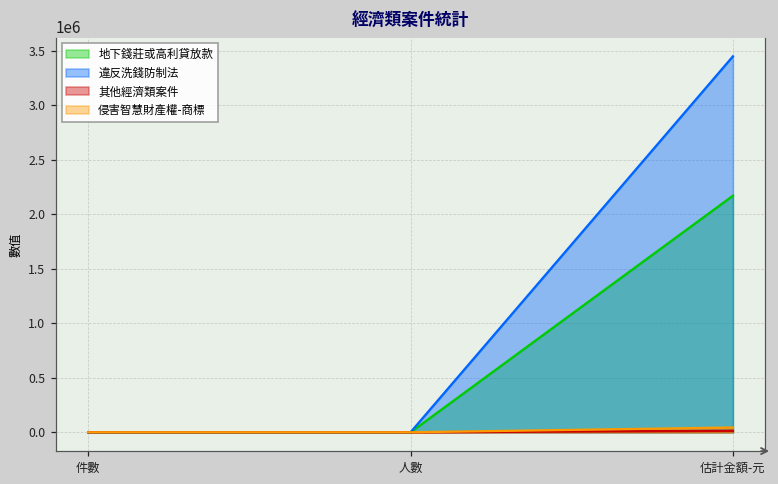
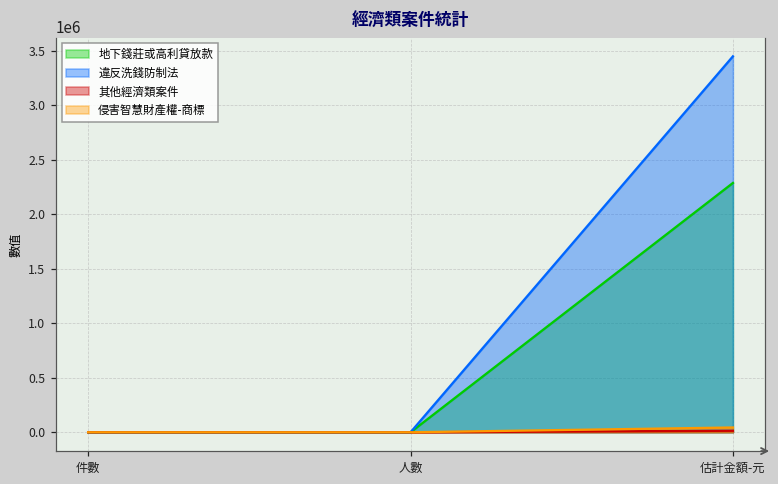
地下錢莊或高利貸放款, 估計金額-元: 2200000 -> 2300000
